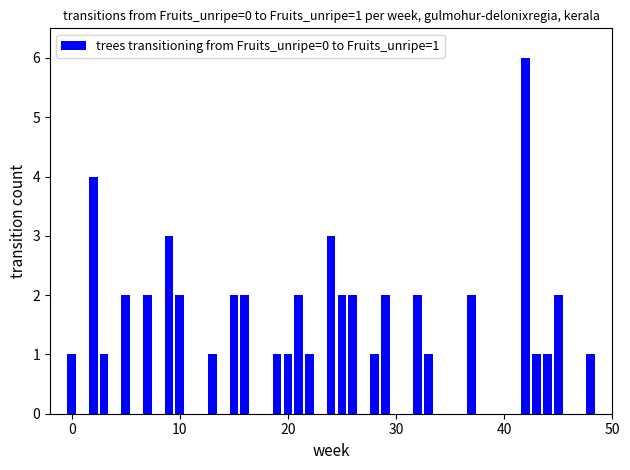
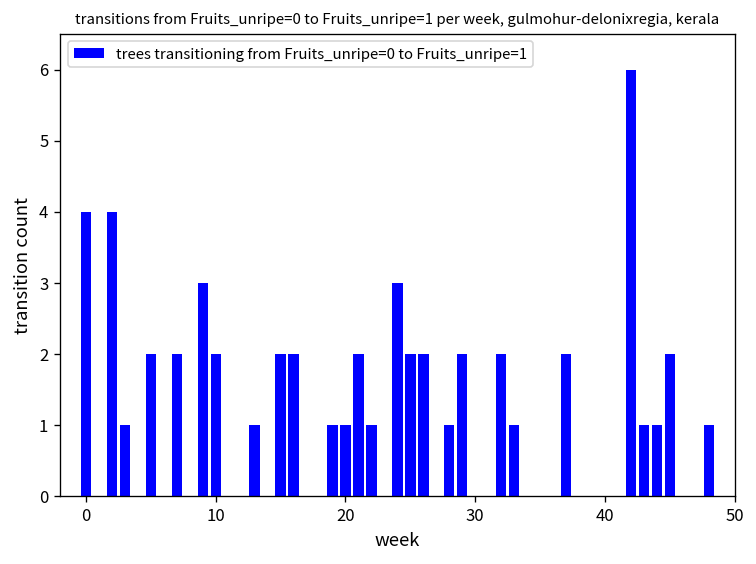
0: 1 -> 4
